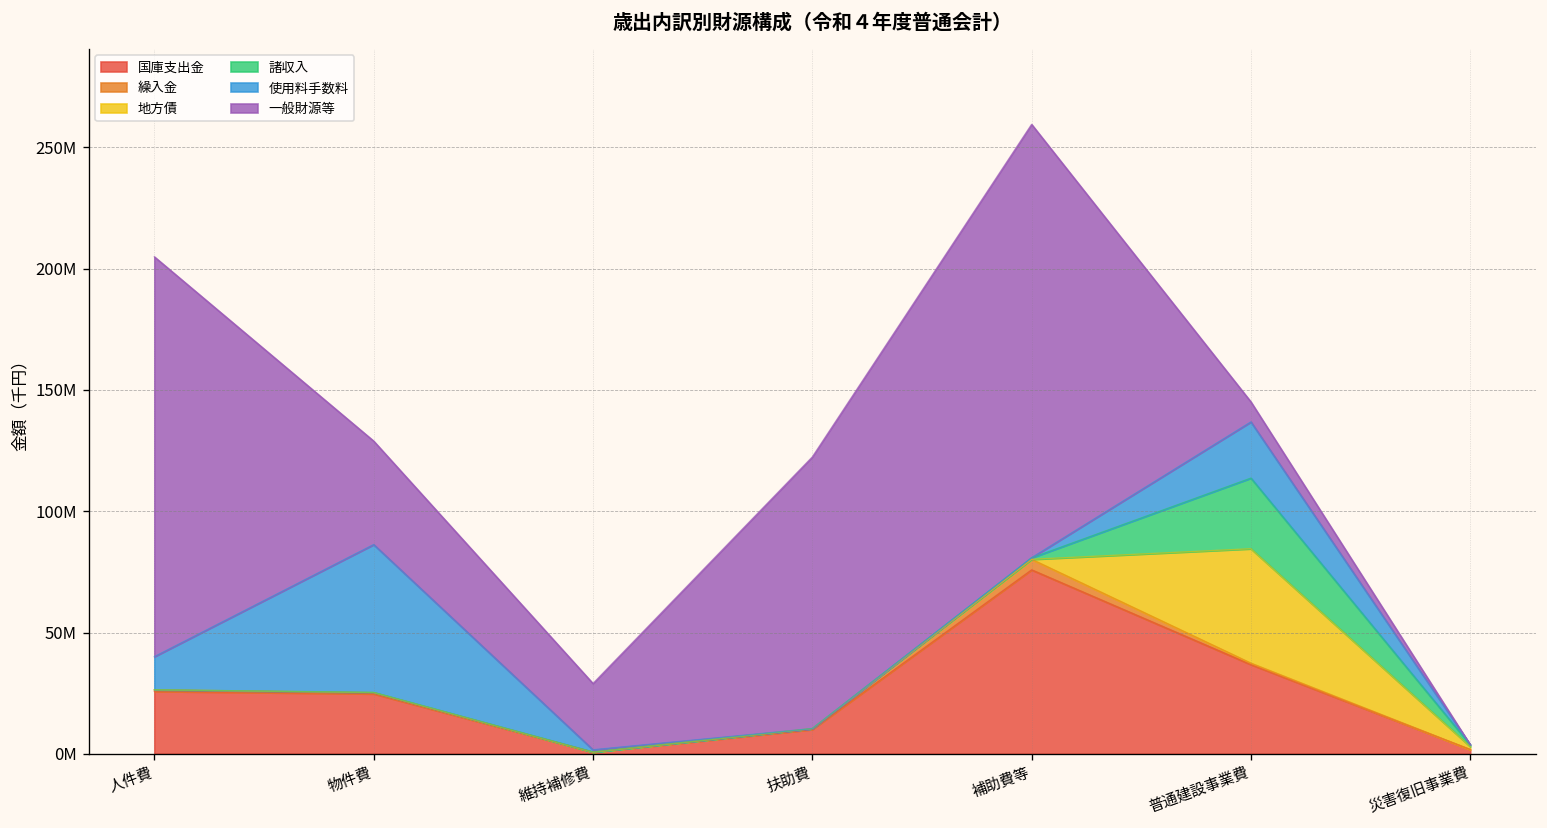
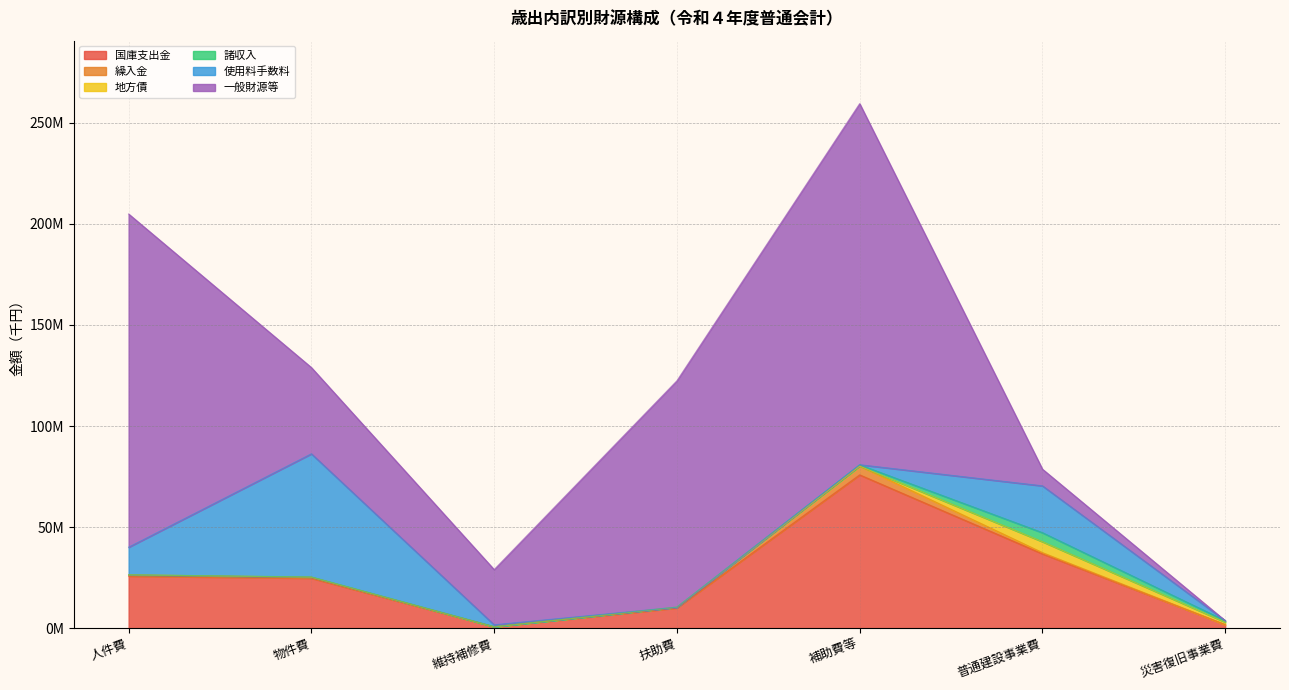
地方債, 普通建設事業費: 47000000 -> 5000000
諸収入, 普通建設事業費: 29000000 -> 4000000
